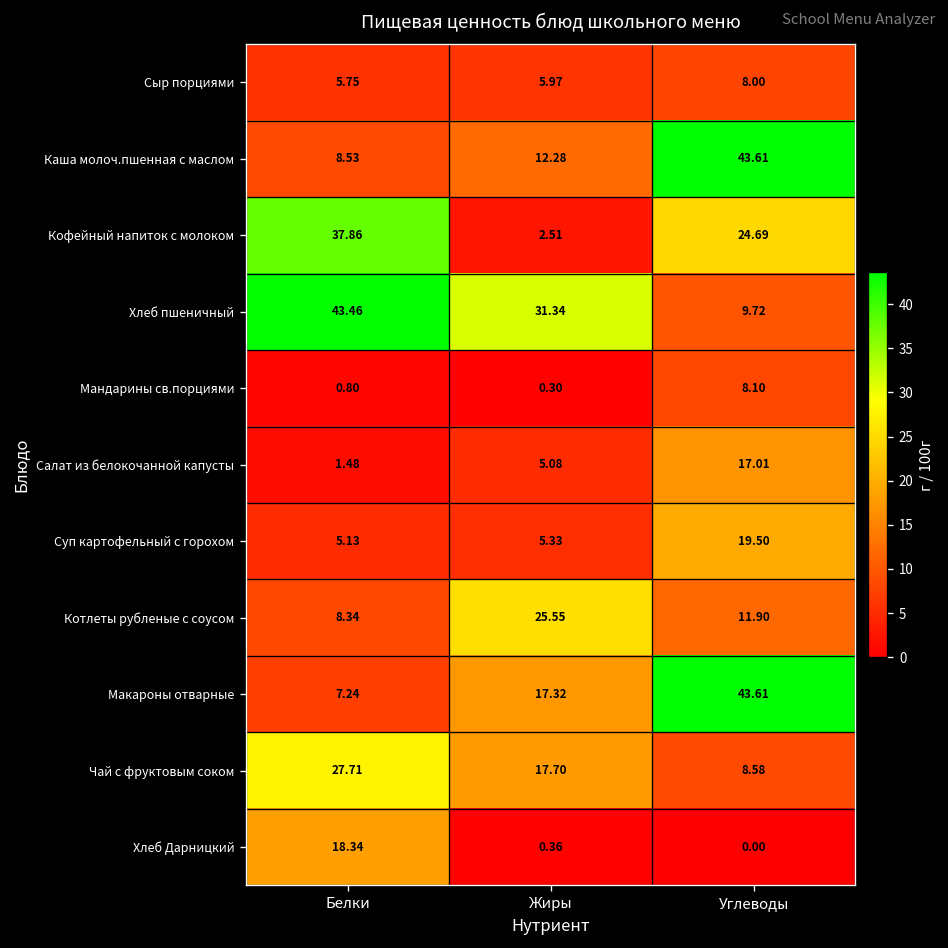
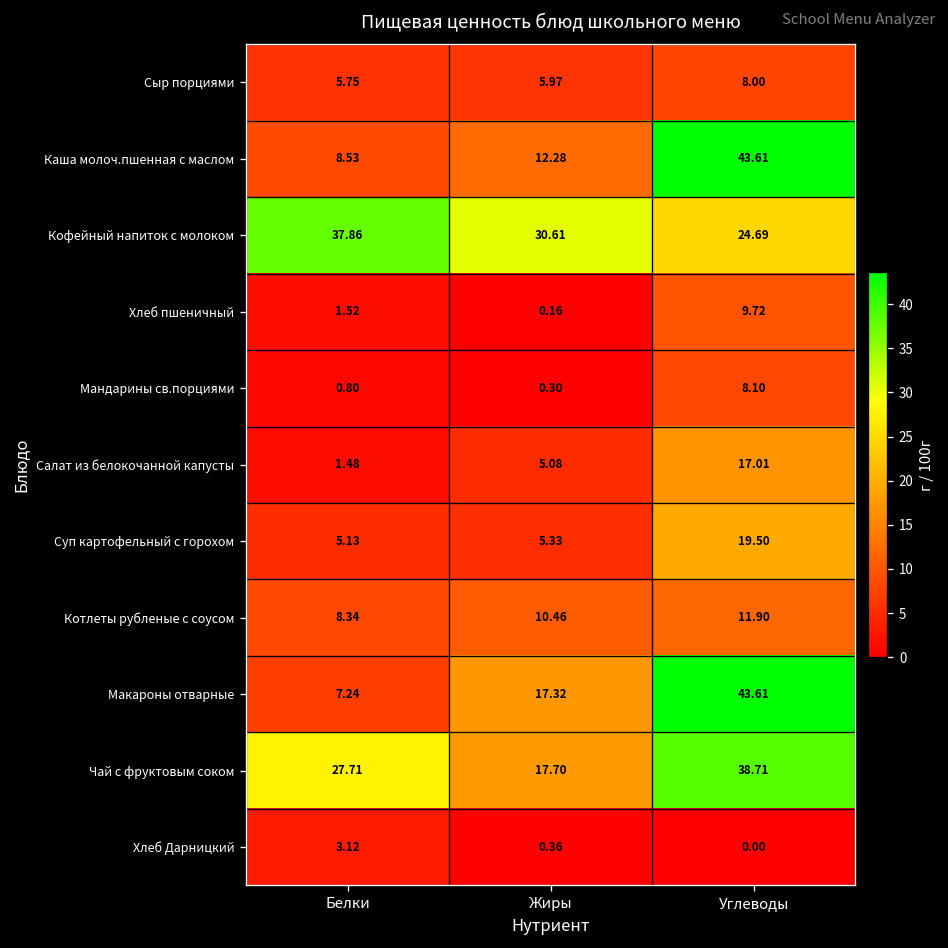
Кофейный напиток с молоком, Жиры: 2.51 -> 30.61
Хлеб пшеничный, Белки: 43.46 -> 1.52
Хлеб пшеничный, Жиры: 31.34 -> 0.16
Котлеты рубленые с соусом, Жиры: 25.55 -> 10.46
Чай с фруктовым соком, Углеводы: 8.58 -> 38.71
Хлеб Дарницкий, Белки: 18.34 -> 3.12
